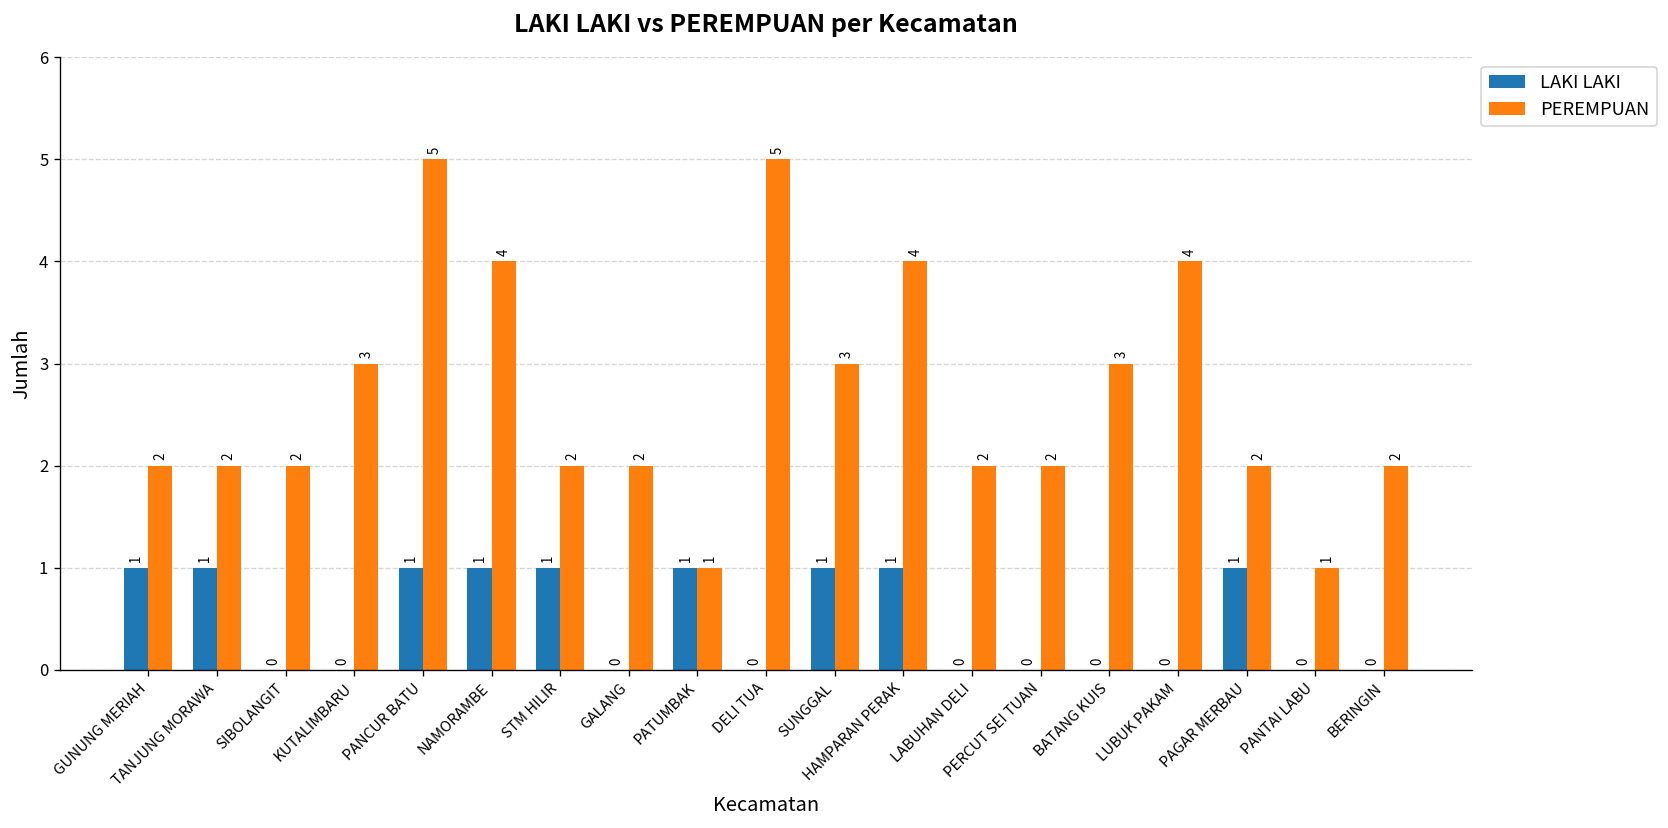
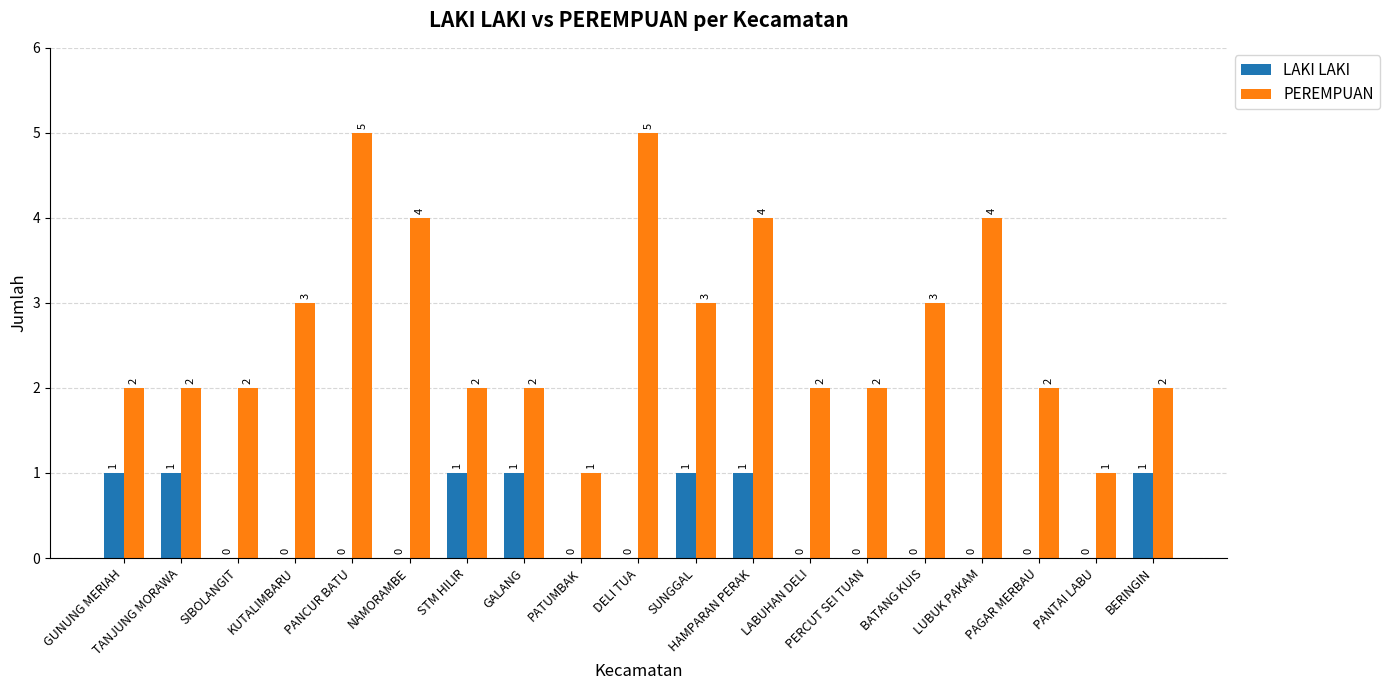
LAKI LAKI, PANCUR BATU: 1 -> 0
LAKI LAKI, NAMORAMBE: 1 -> 0
LAKI LAKI, GALANG: 0 -> 1
LAKI LAKI, PATUMBAK: 1 -> 0
LAKI LAKI, PAGAR MERBAU: 1 -> 0
LAKI LAKI, BERINGIN: 0 -> 1
